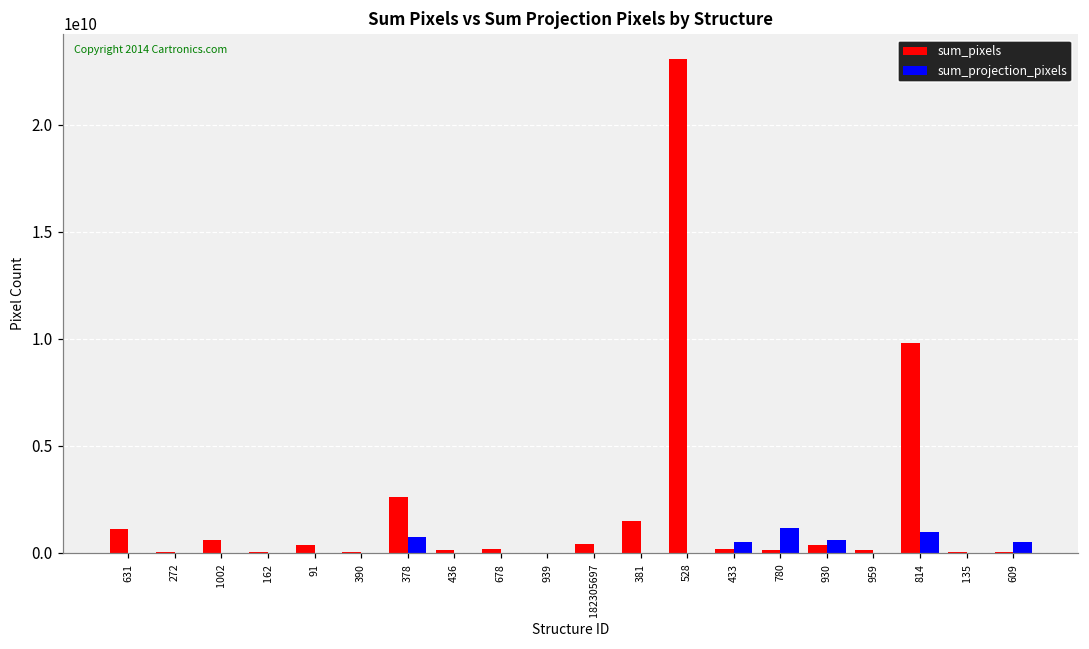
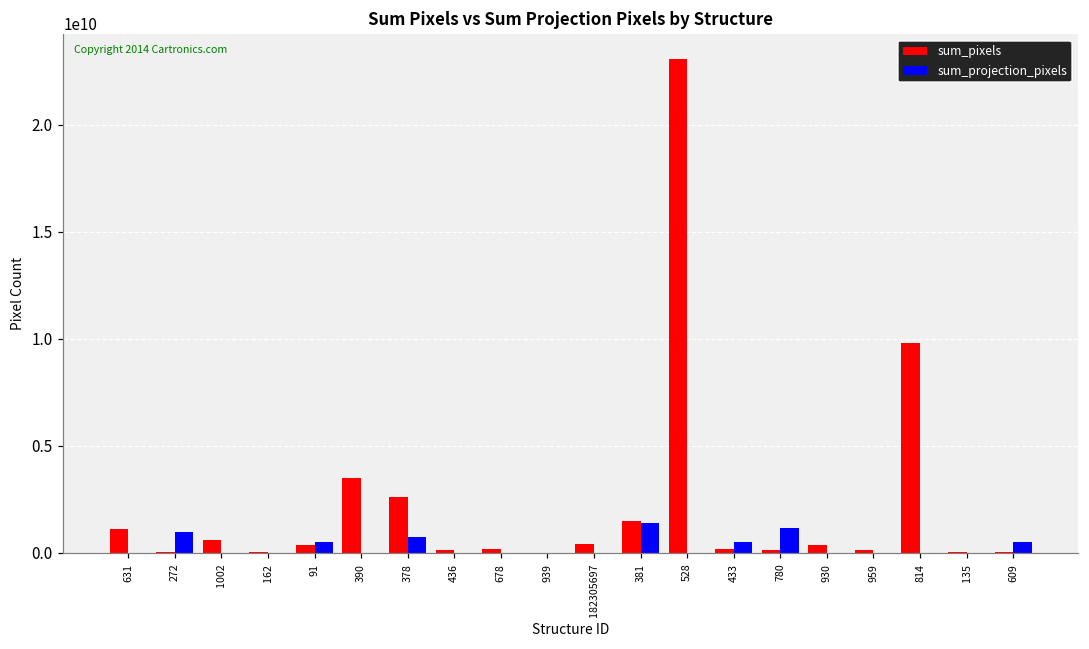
sum_projection_pixels, 272: 0 -> 1000000000
sum_projection_pixels, 91: 0 -> 500000000
sum_pixels, 390: 100000000 -> 3500000000
sum_projection_pixels, 381: 0 -> 1400000000
sum_projection_pixels, 930: 600000000 -> 0
sum_projection_pixels, 814: 1000000000 -> 0
